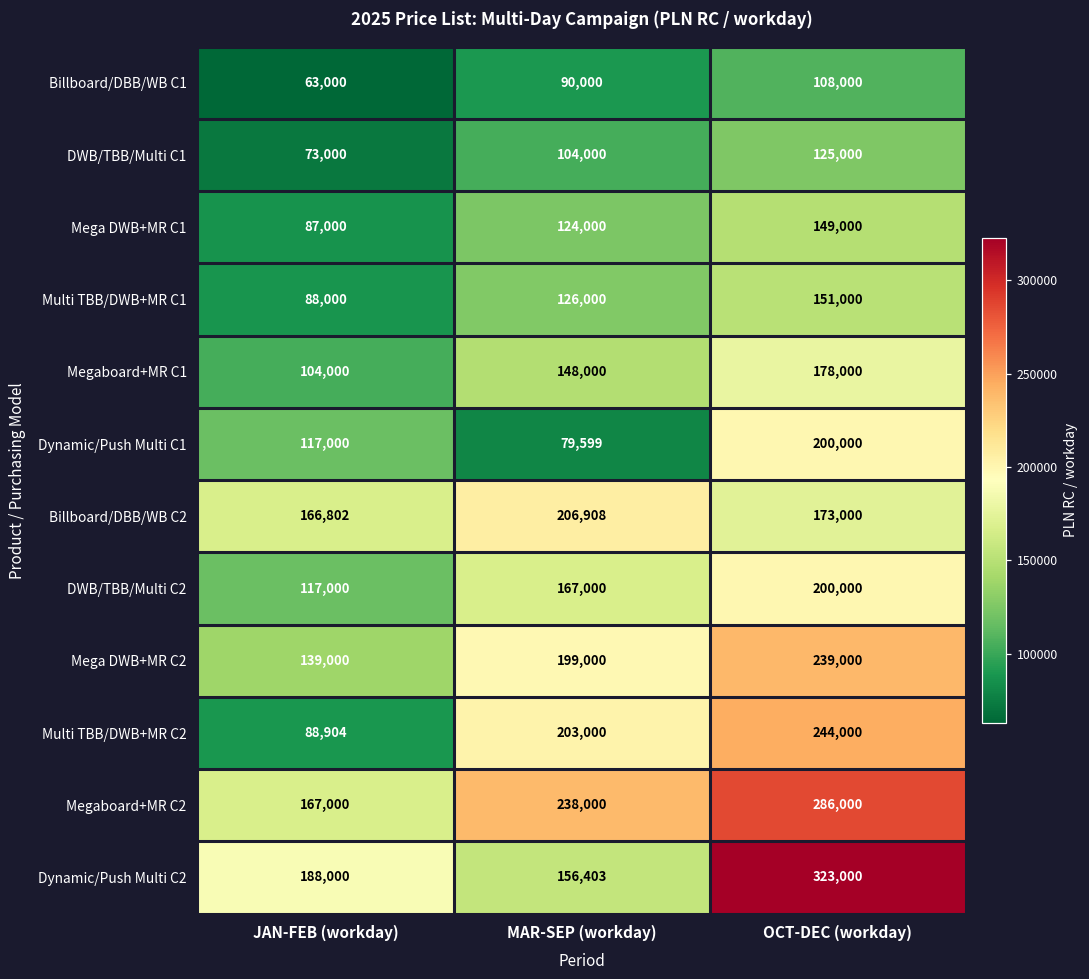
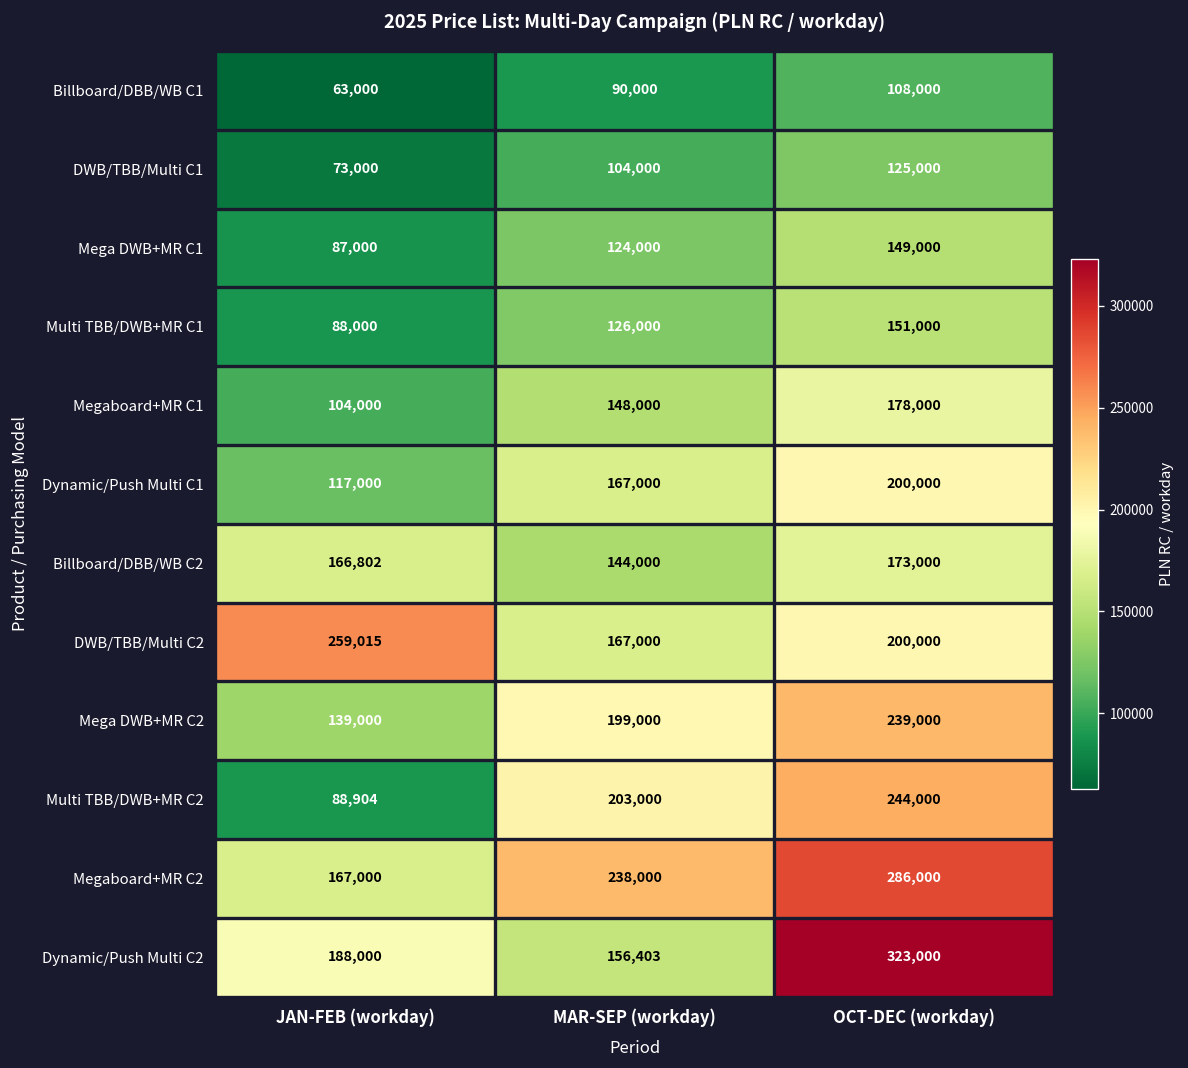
Dynamic/Push Multi C1, MAR-SEP (workday): 79,599 -> 167,000
Billboard/DBB/WB C2, MAR-SEP (workday): 206,908 -> 144,000
DWB/TBB/Multi C2, JAN-FEB (workday): 117,000 -> 259,015
